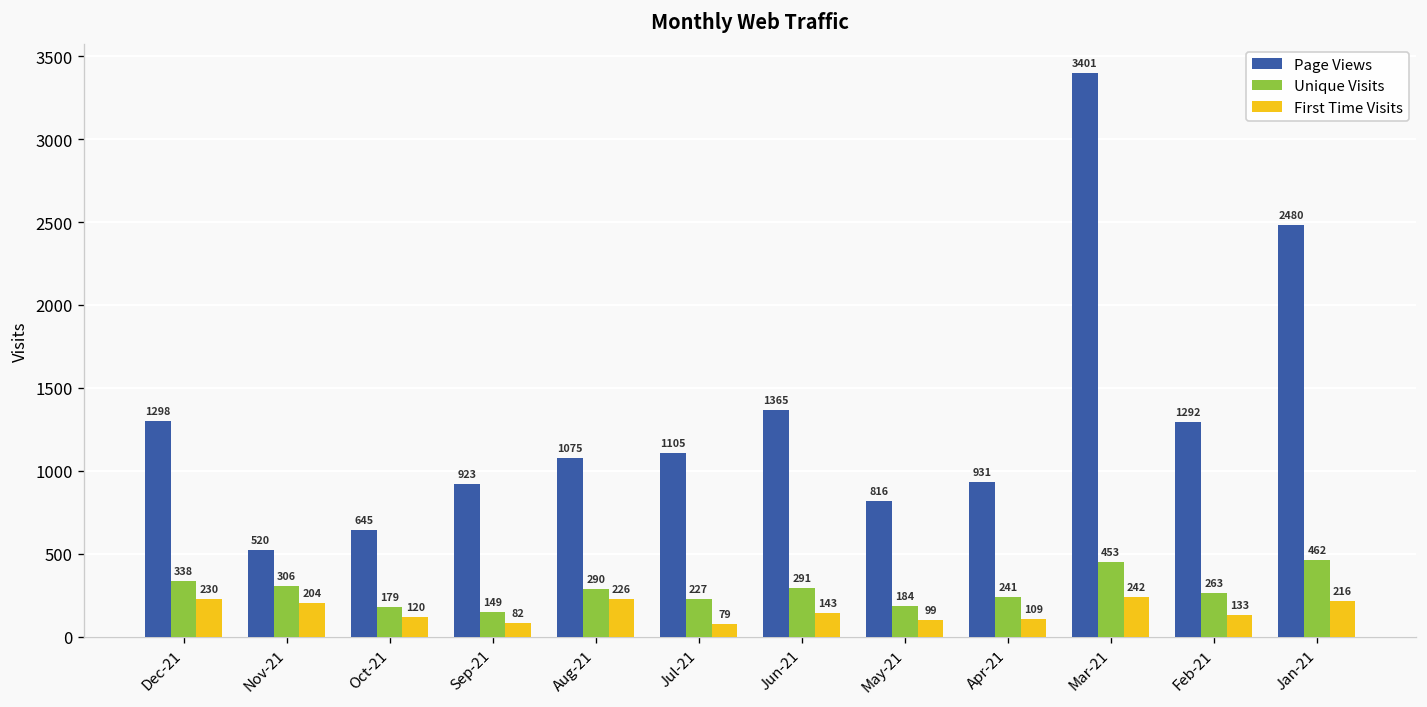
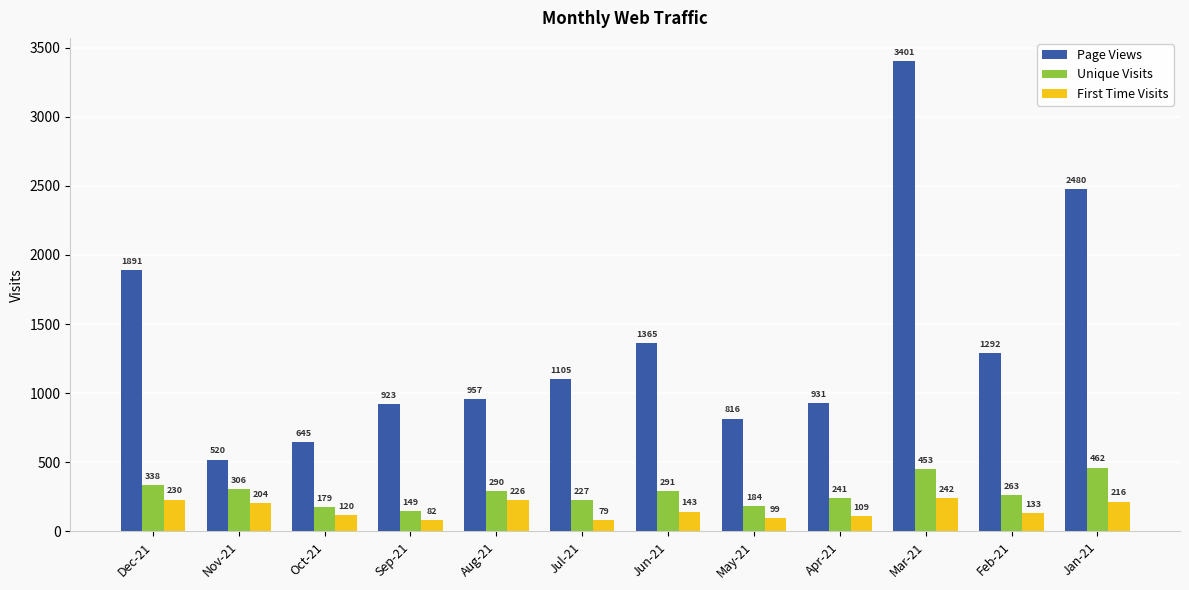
Page Views, Dec-21: 1298 -> 1891
Page Views, Aug-21: 1075 -> 957
